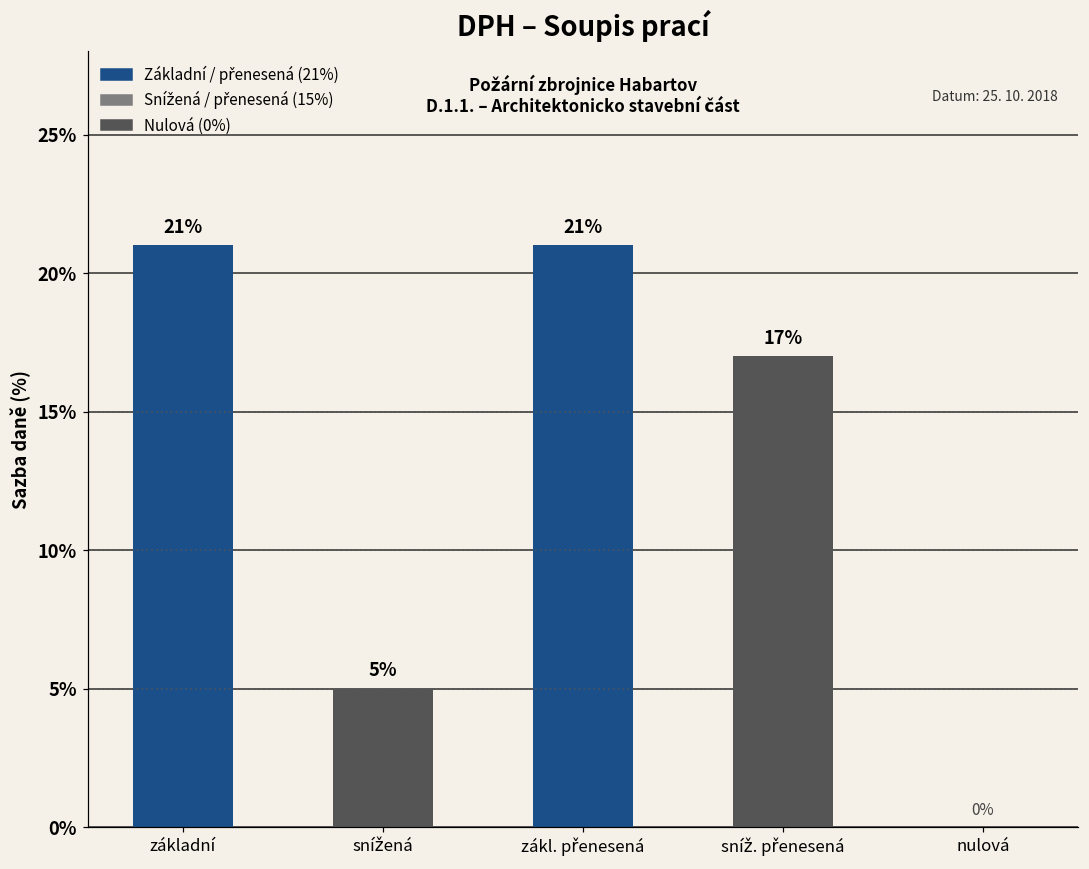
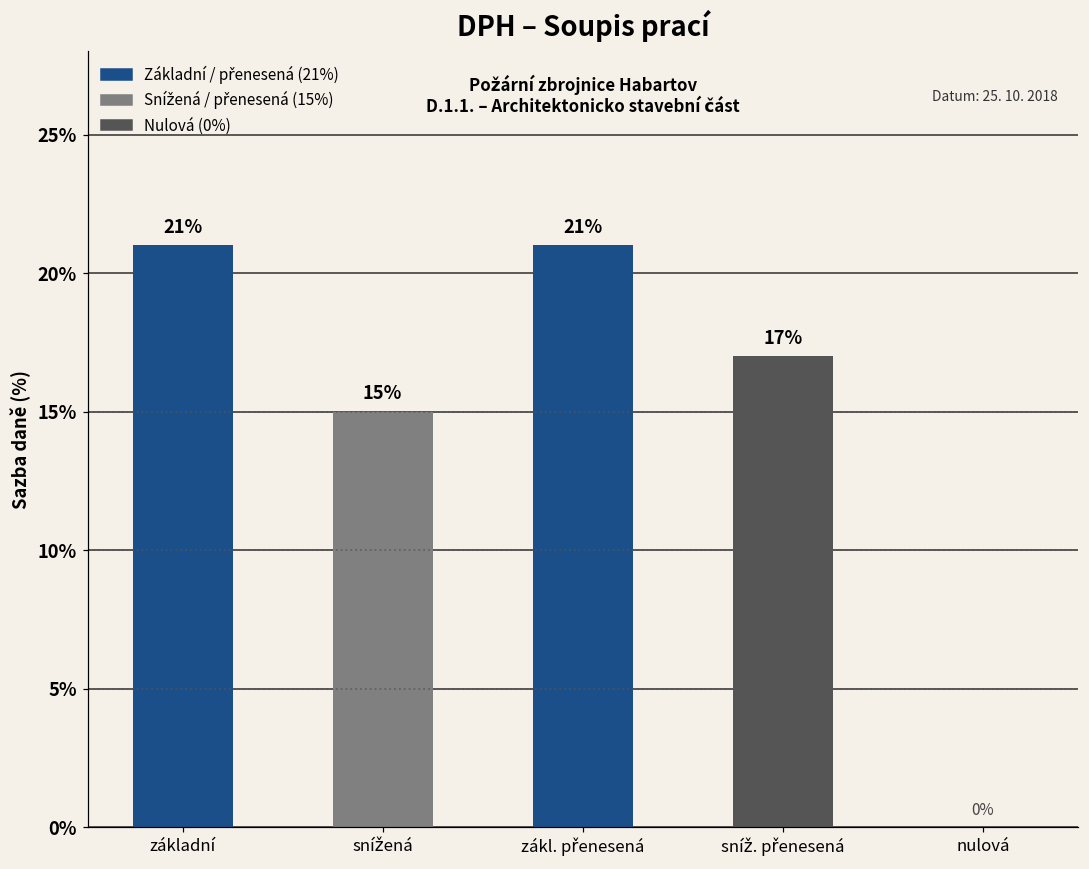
snížená: 5% -> 15%
